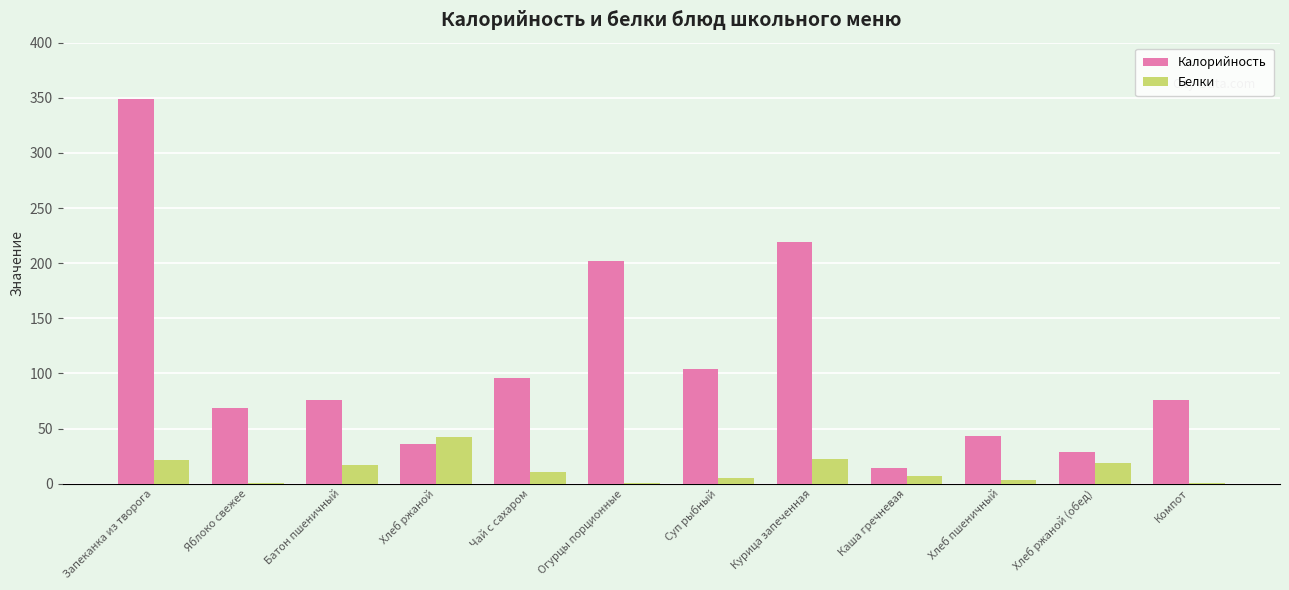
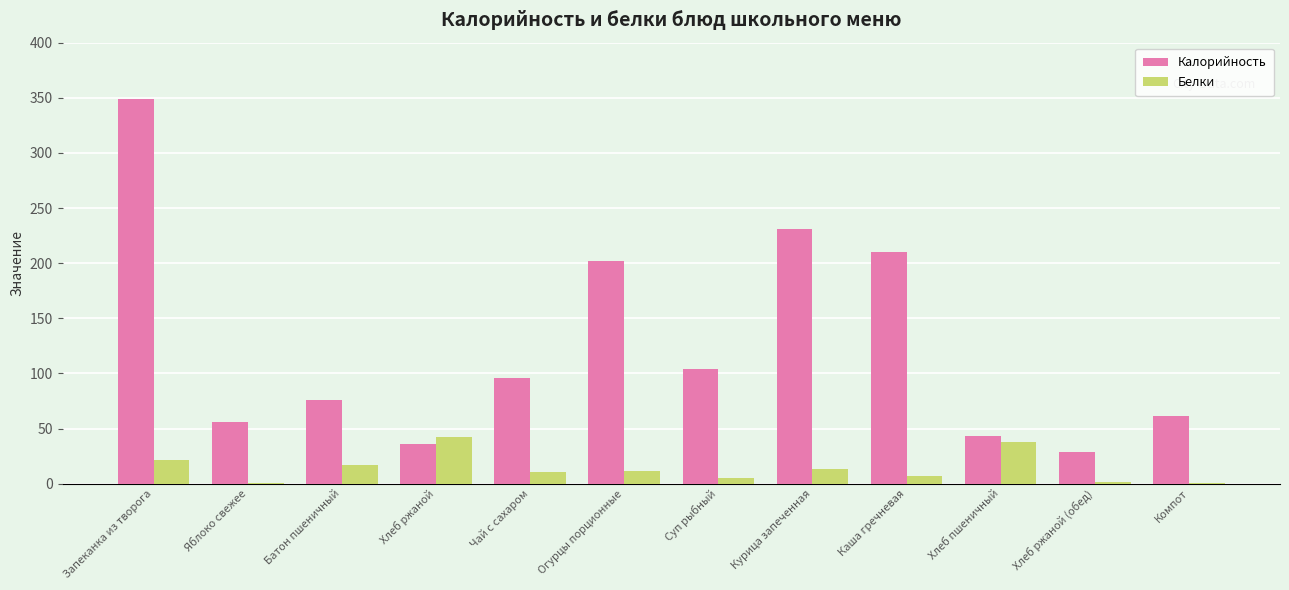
Калорийность, Яблоко свежее: 69 -> 56
Белки, Огурцы порционные: 0 -> 12
Калорийность, Курица запеченная: 219 -> 231
Белки, Курица запеченная: 22 -> 14
Калорийность, Каша гречневая: 15 -> 210
Белки, Хлеб пшеничный: 3 -> 38
Белки, Хлеб ржаной (обед): 19 -> 1
Калорийность, Компот: 76 -> 62
